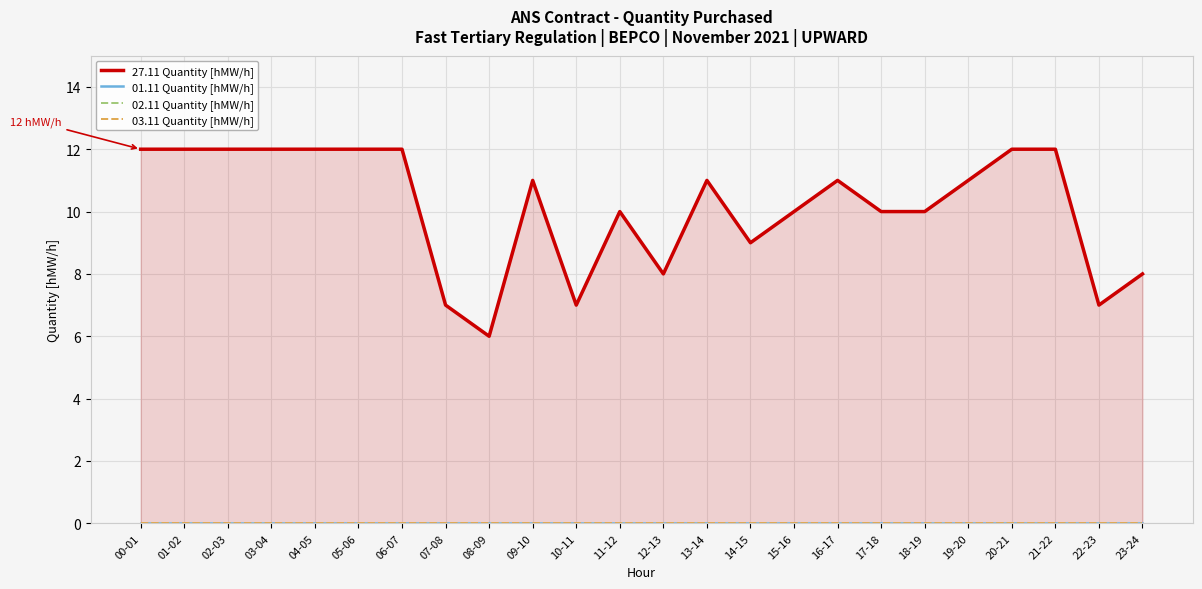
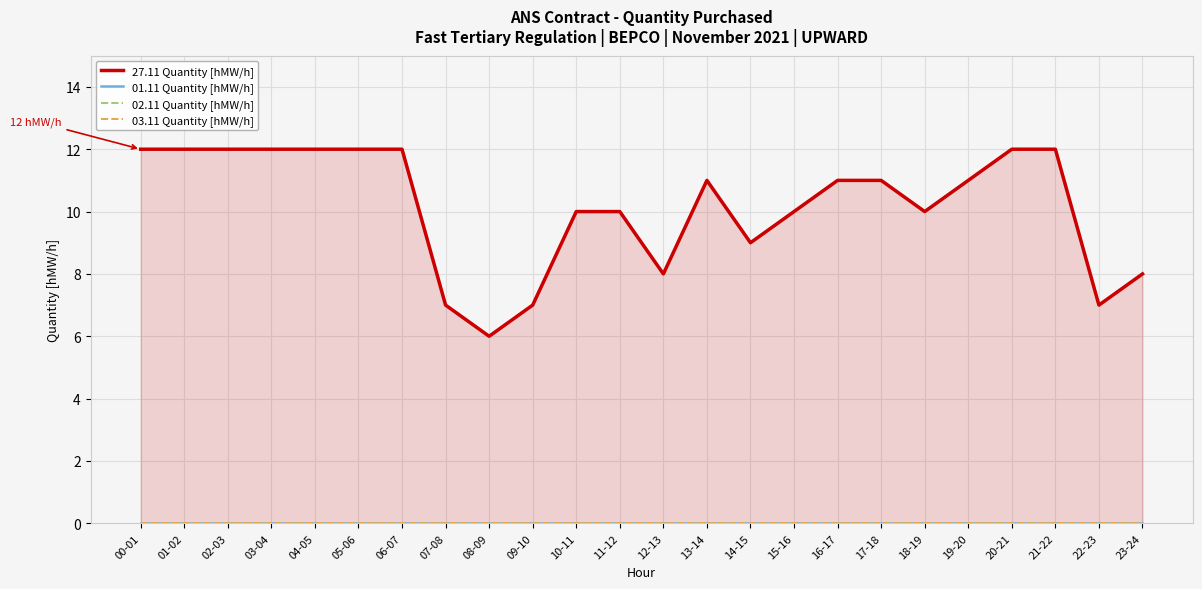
27.11 Quantity [hMW/h], 09-10: 11 -> 7
27.11 Quantity [hMW/h], 10-11: 7 -> 10
27.11 Quantity [hMW/h], 17-18: 10 -> 11
